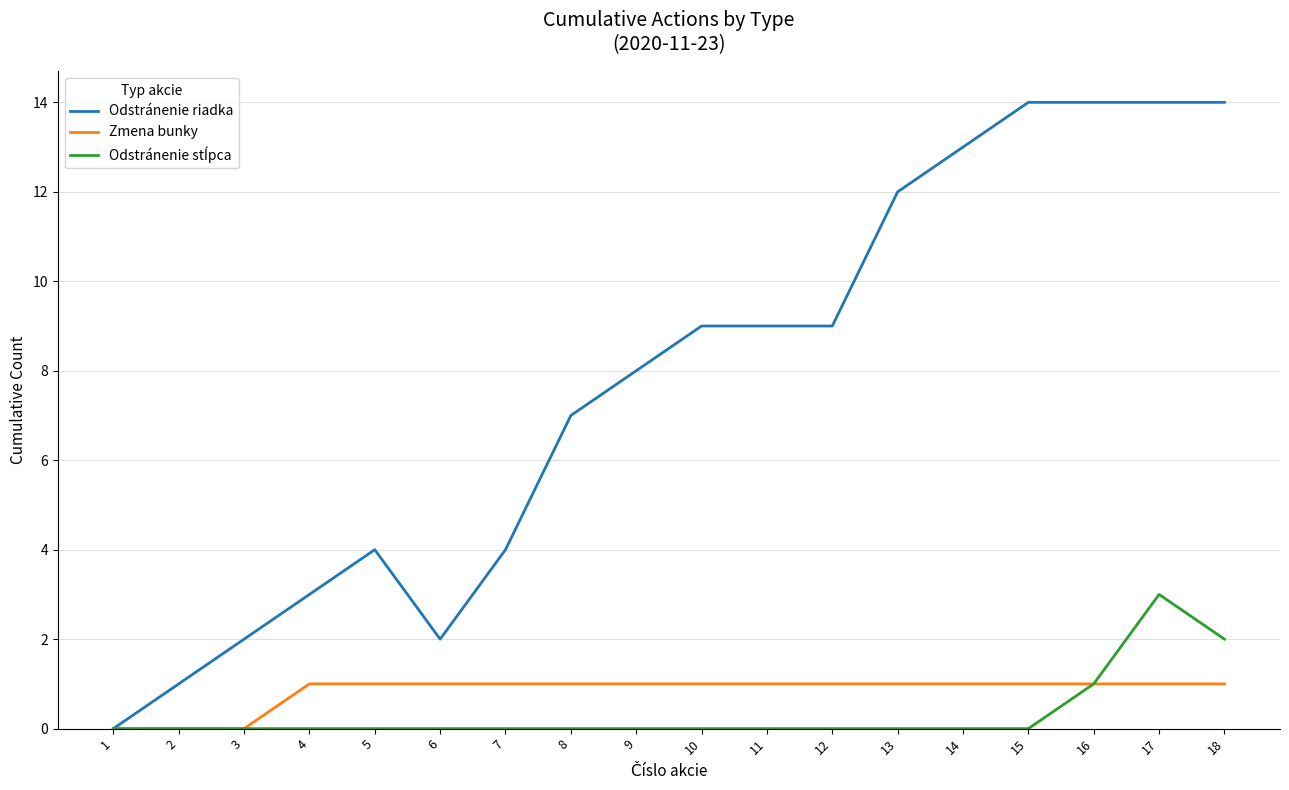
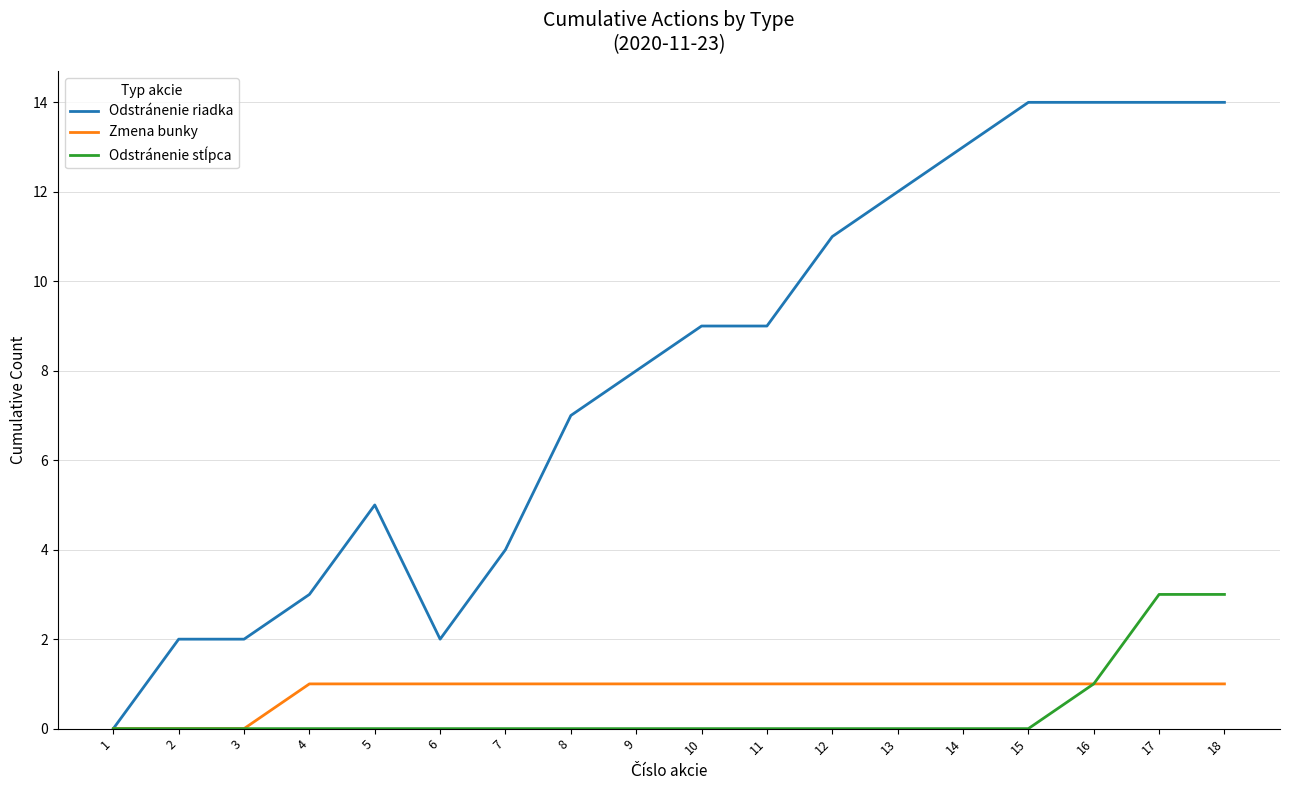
Odstránenie riadka, 2: 1 -> 2
Odstránenie riadka, 5: 4 -> 5
Odstránenie riadka, 12: 9 -> 11
Odstránenie stĺpca, 18: 2 -> 3
